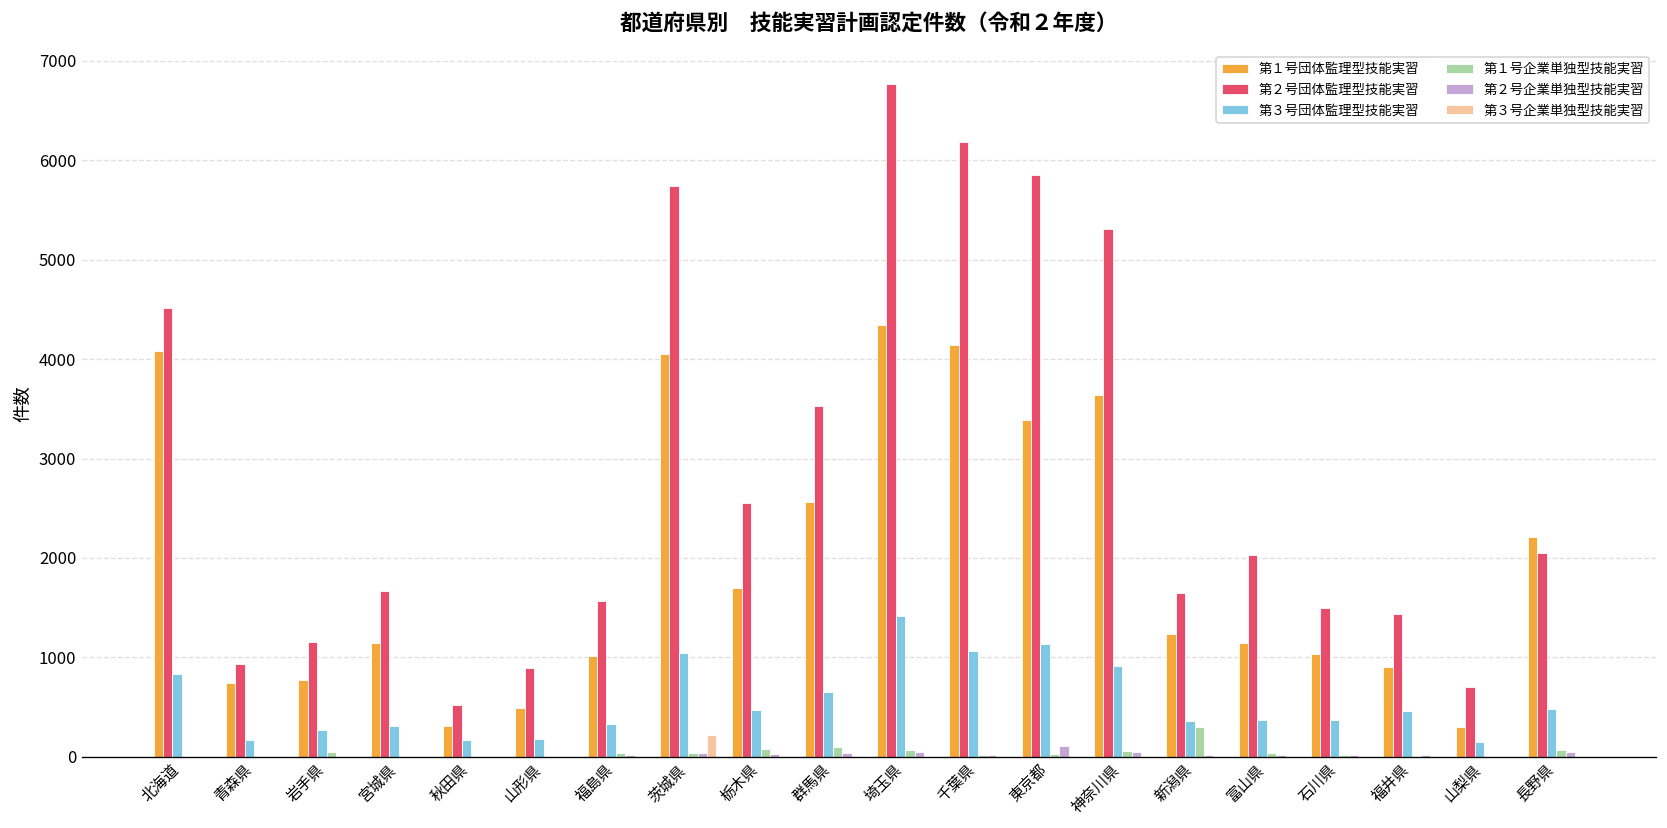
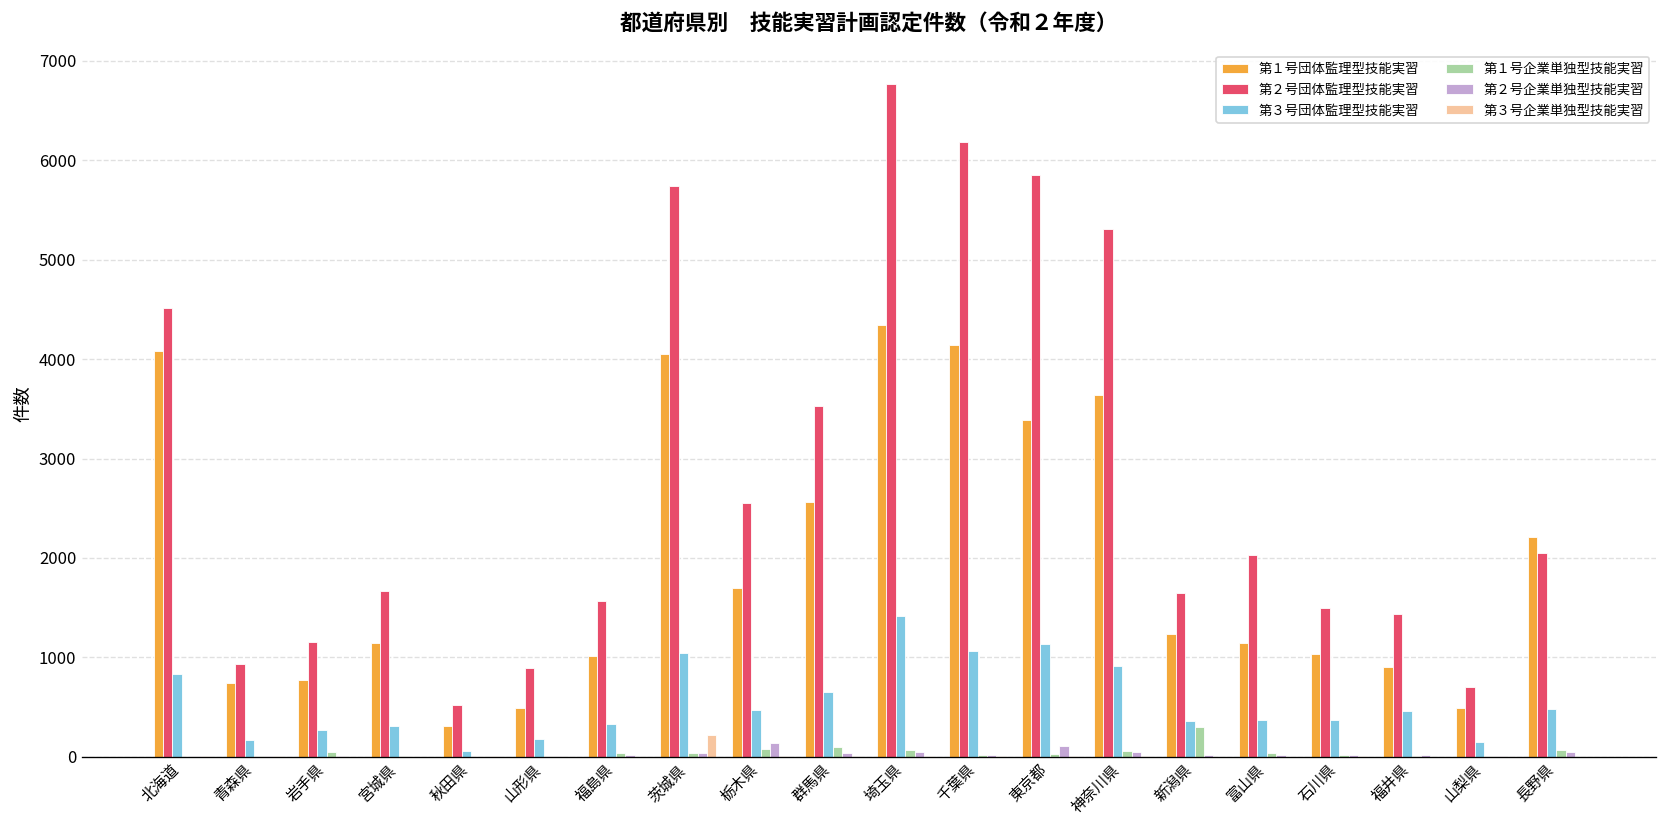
第３号団体監理型技能実習, 秋田県: 200 -> 100
第２号企業単独型技能実習, 栃木県: 0 -> 100
第１号団体監理型技能実習, 山梨県: 300 -> 500
